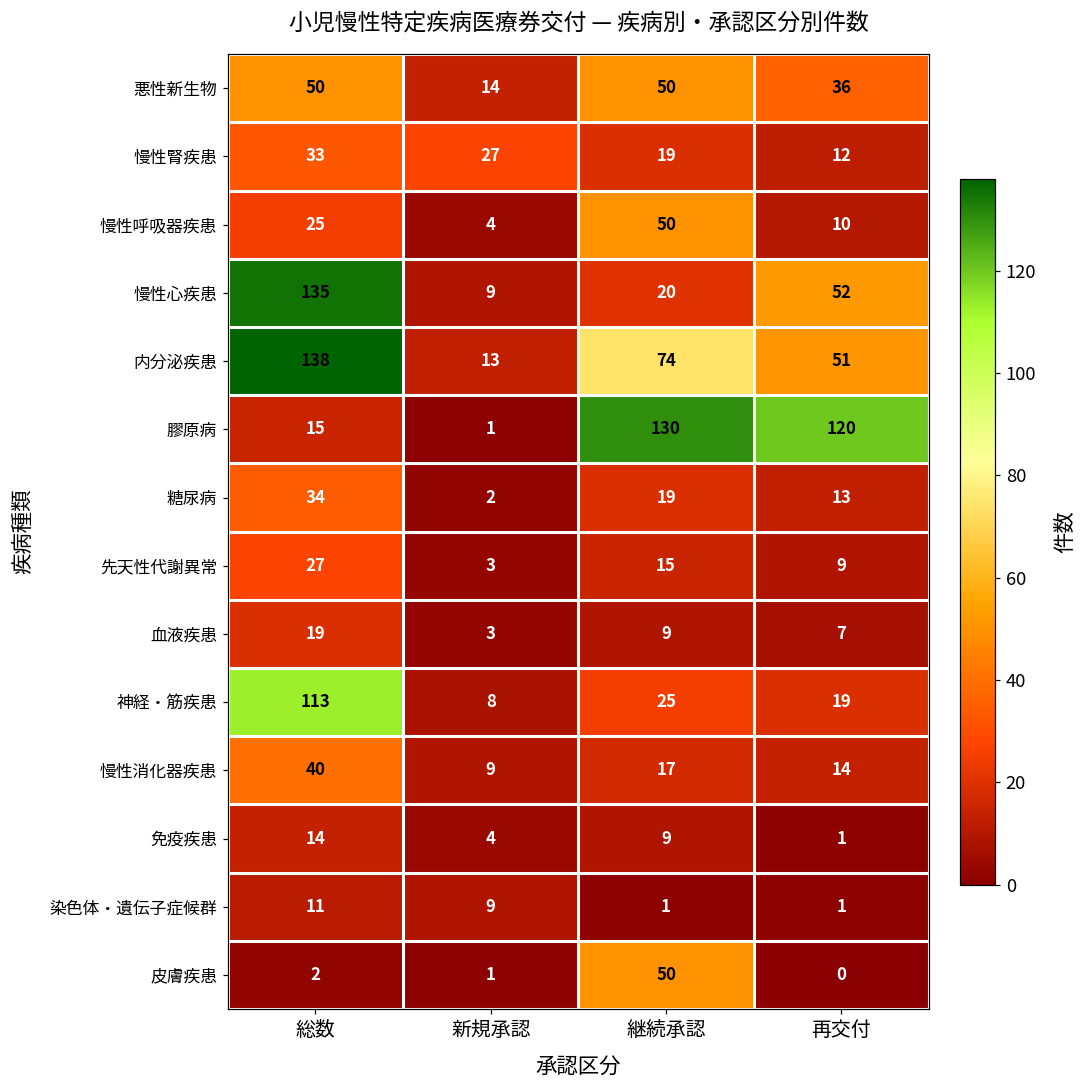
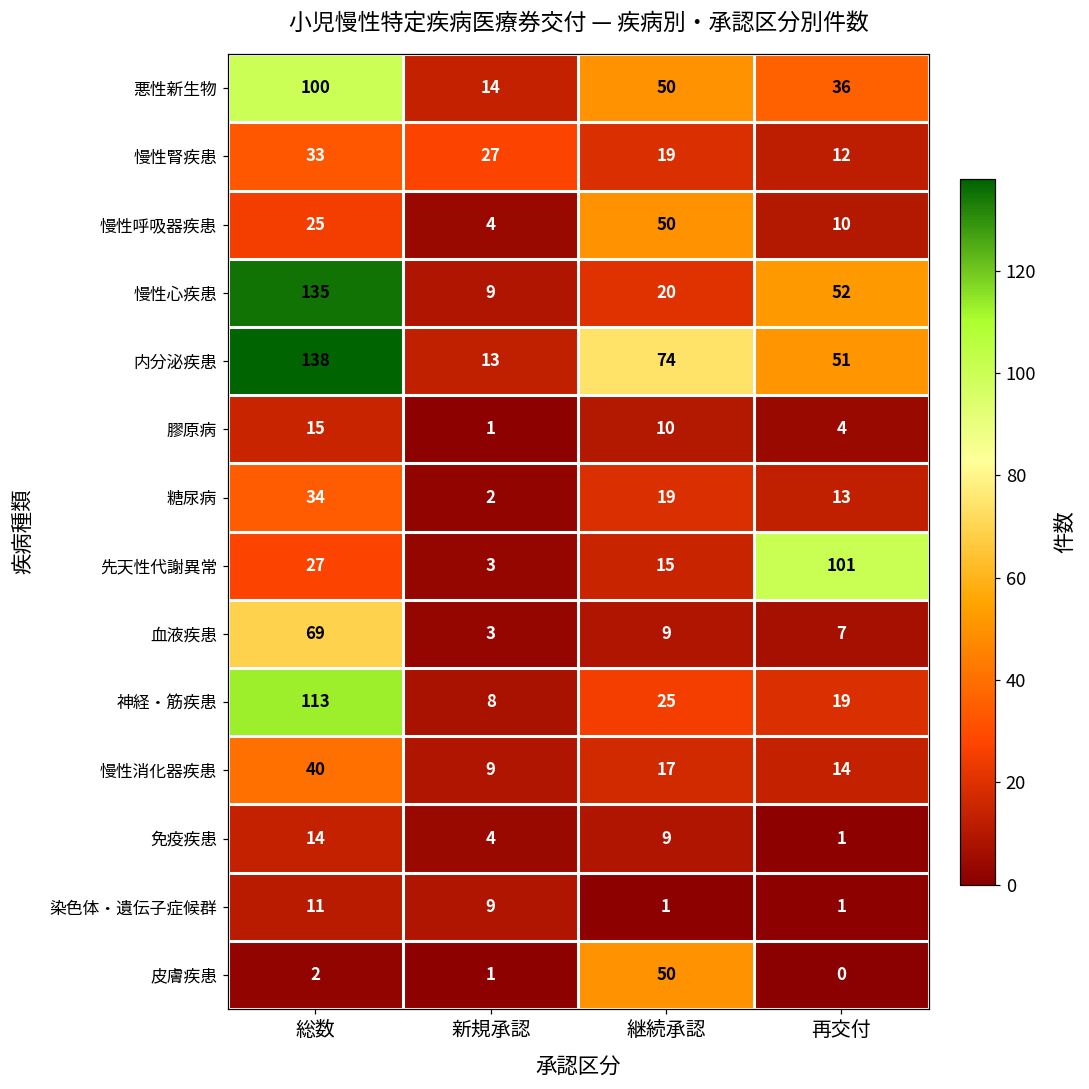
悪性新生物, 総数: 50 -> 100
膠原病, 継続承認: 130 -> 10
膠原病, 再交付: 120 -> 4
先天性代謝異常, 再交付: 9 -> 101
血液疾患, 総数: 19 -> 69
